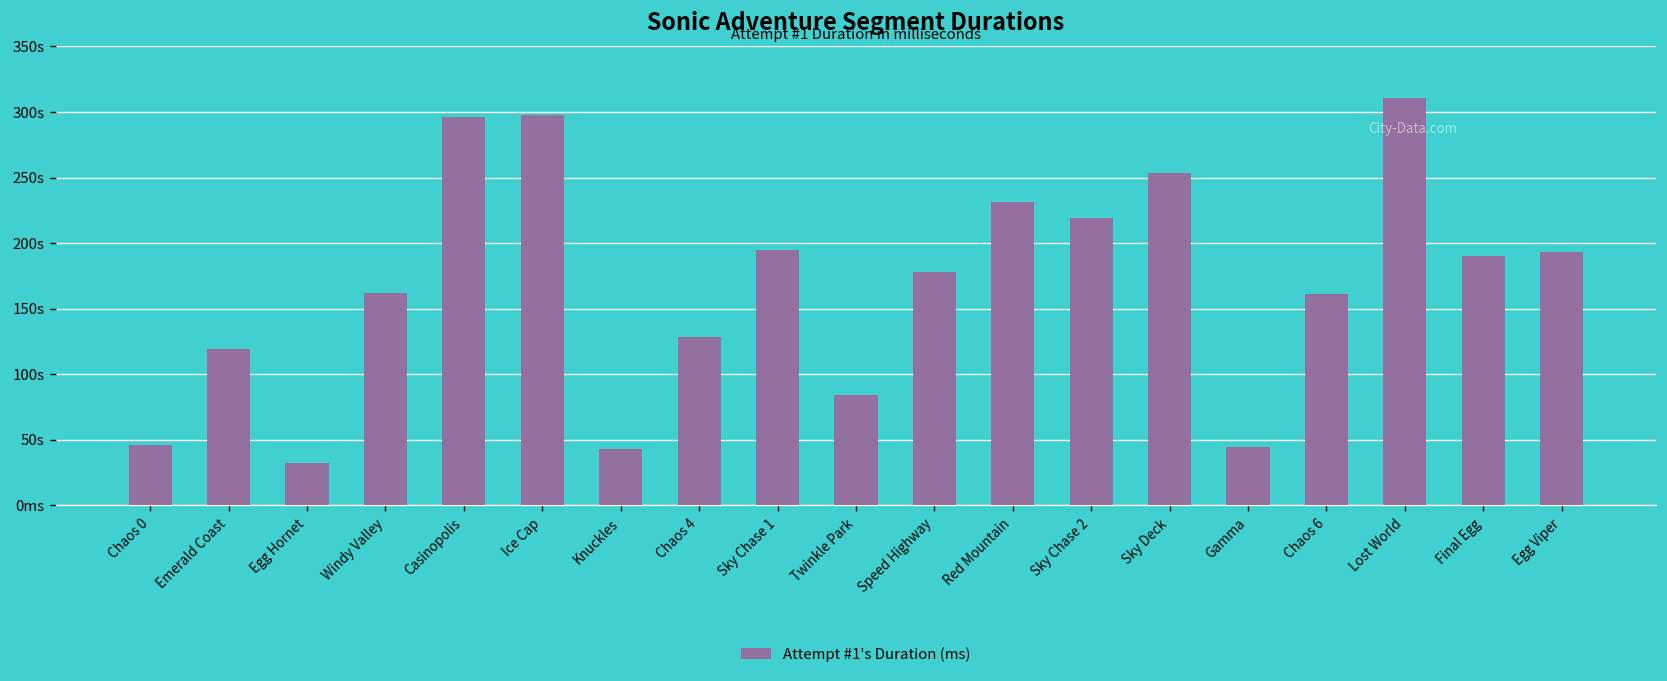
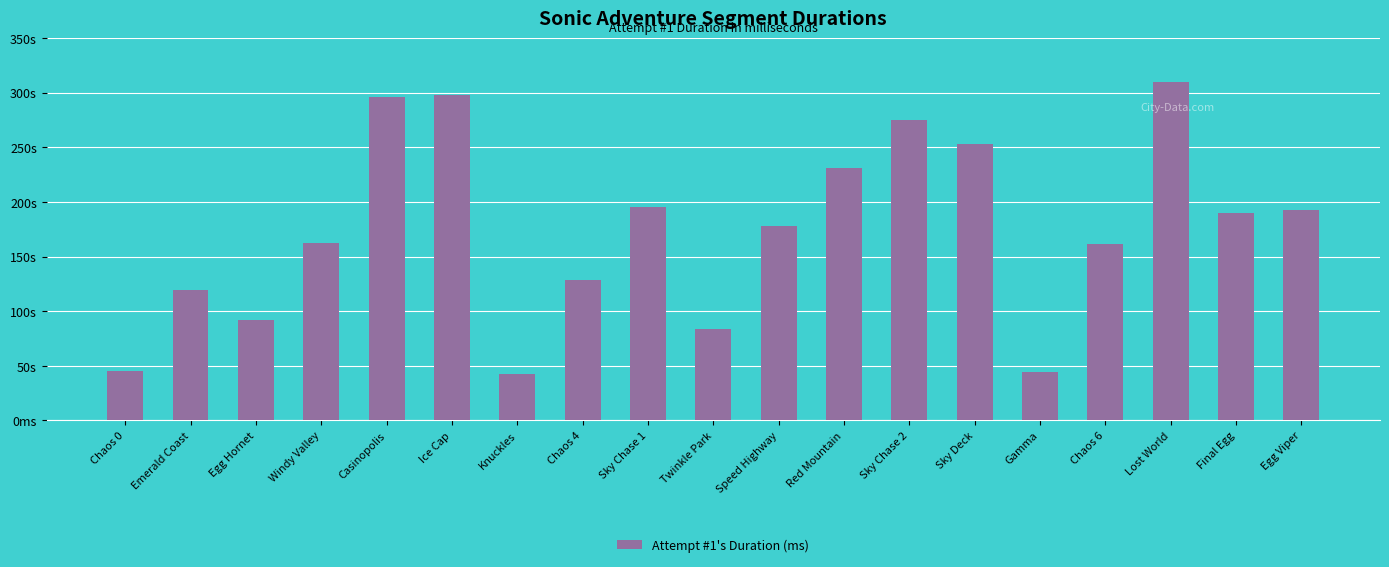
Egg Hornet: 32s -> 92s
Sky Chase 2: 219s -> 275s
